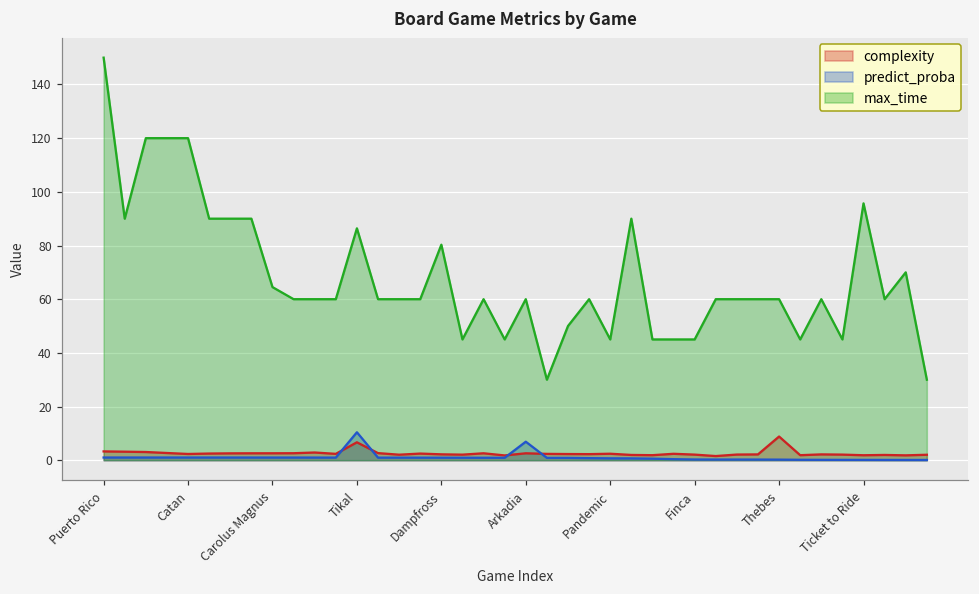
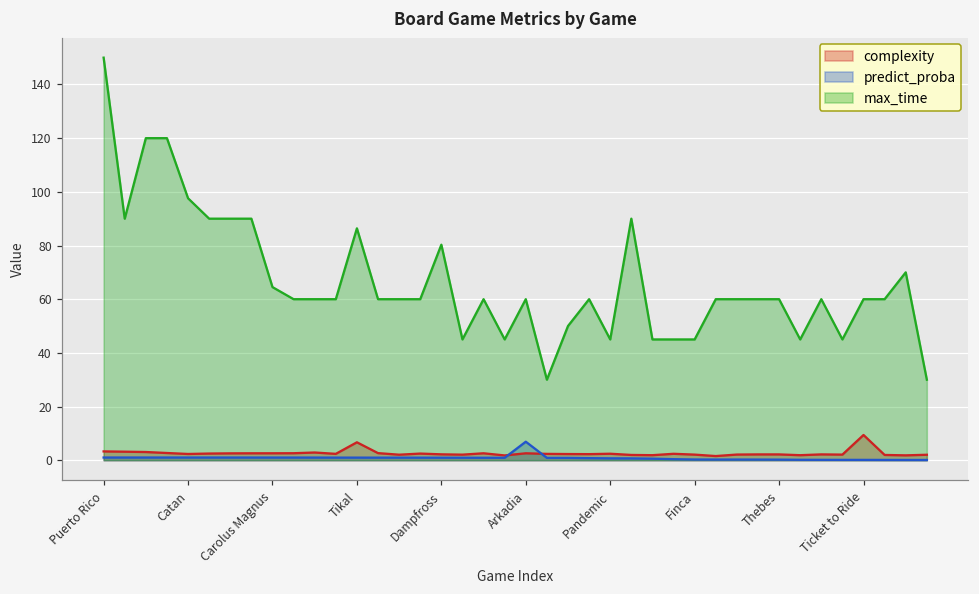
max_time, Catan: 120 -> 98
predict_proba, Tikal: 10 -> 1
complexity, Thebes: 9 -> 2
complexity, Ticket to Ride: 2 -> 9
max_time, Ticket to Ride: 96 -> 60
